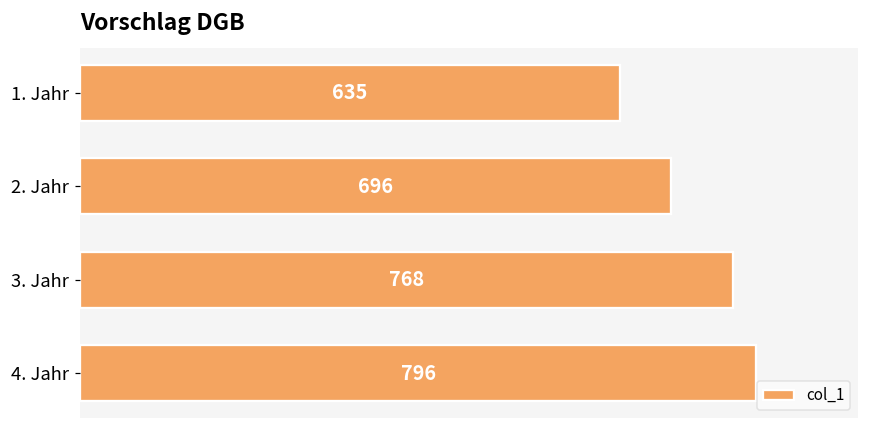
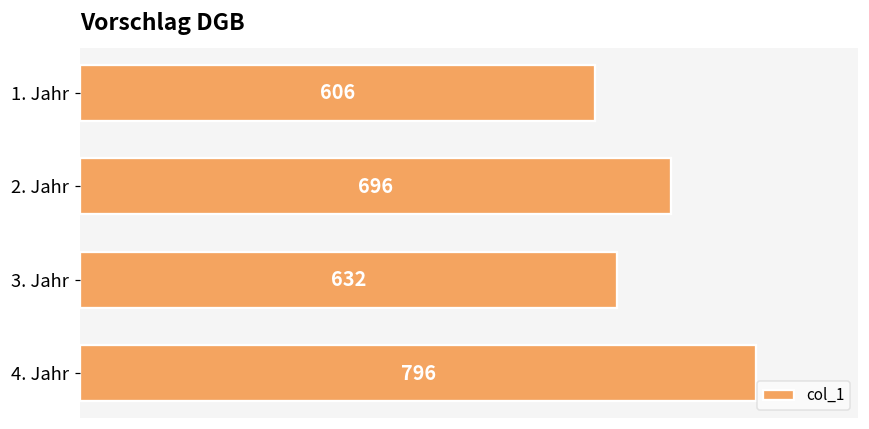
1. Jahr: 635 -> 606
3. Jahr: 768 -> 632
